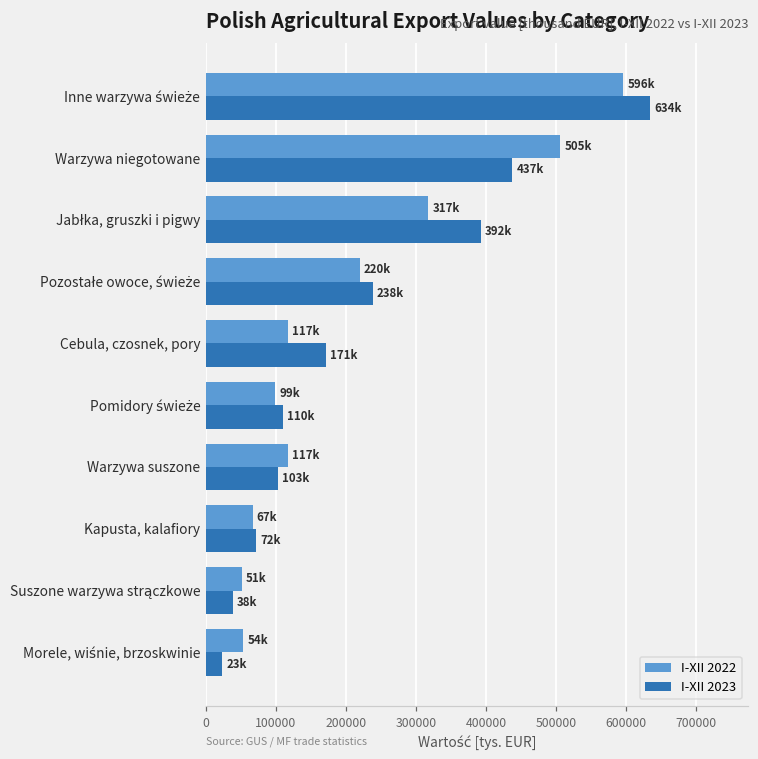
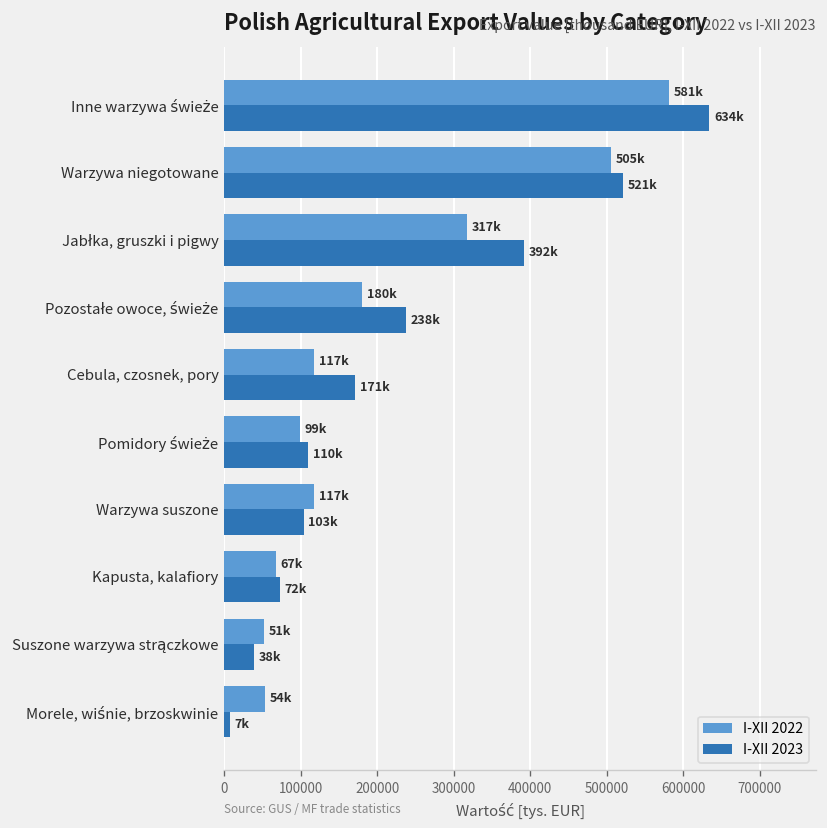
I-XII 2022, Inne warzywa świeże: 596k -> 581k
I-XII 2023, Warzywa niegotowane: 437k -> 521k
I-XII 2022, Pozostałe owoce, świeże: 220k -> 180k
I-XII 2023, Morele, wiśnie, brzoskwinie: 23k -> 7k
